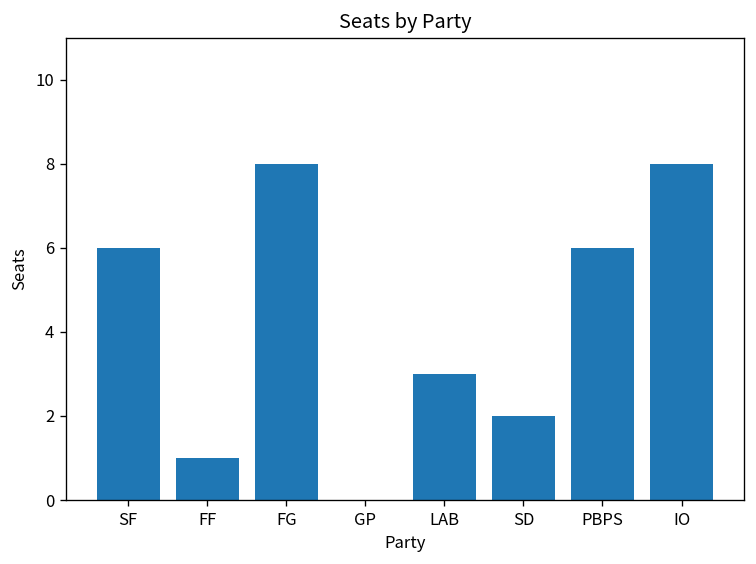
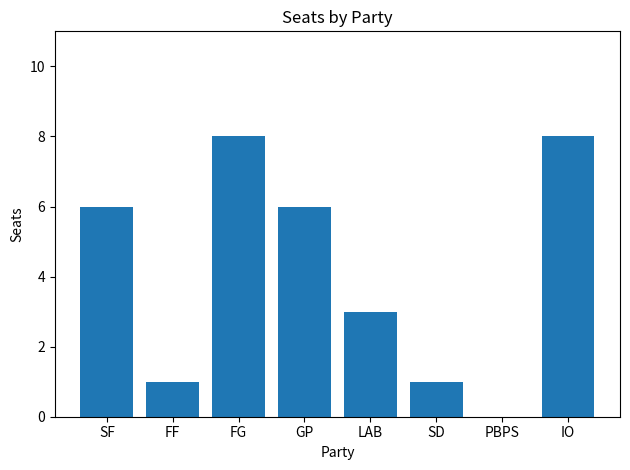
GP: 0 -> 6
SD: 2 -> 1
PBPS: 6 -> 0
